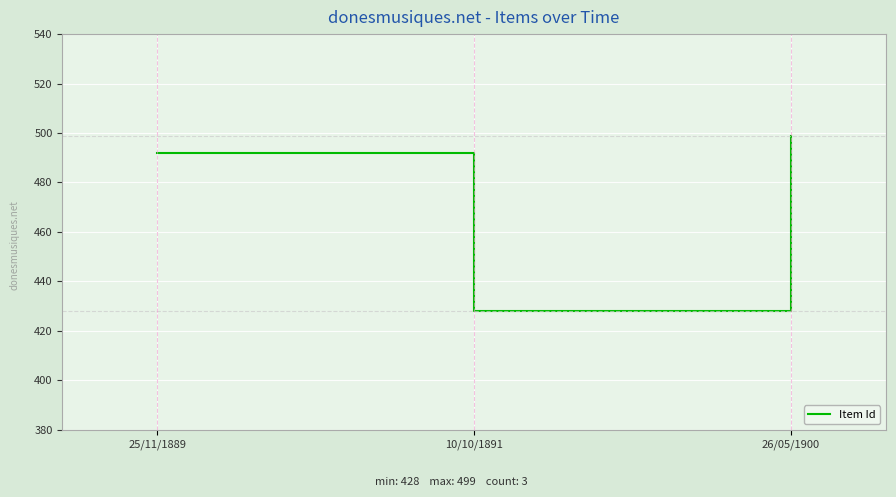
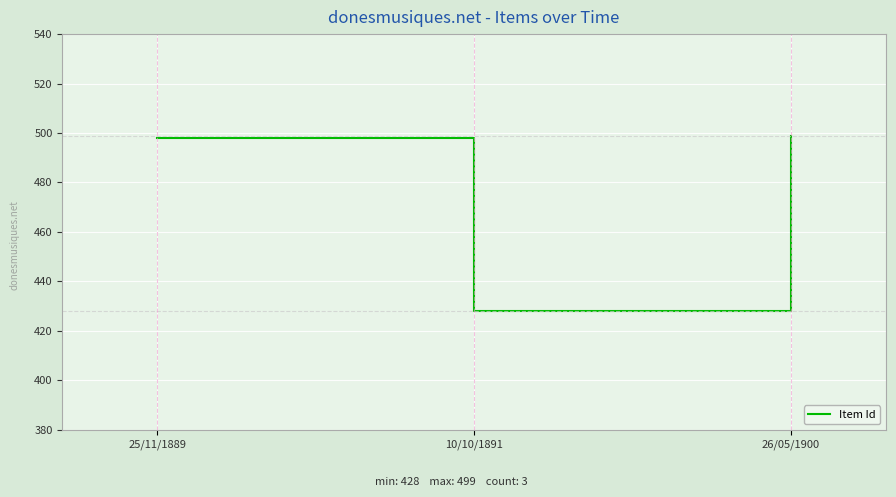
25/11/1889: 492 -> 498
